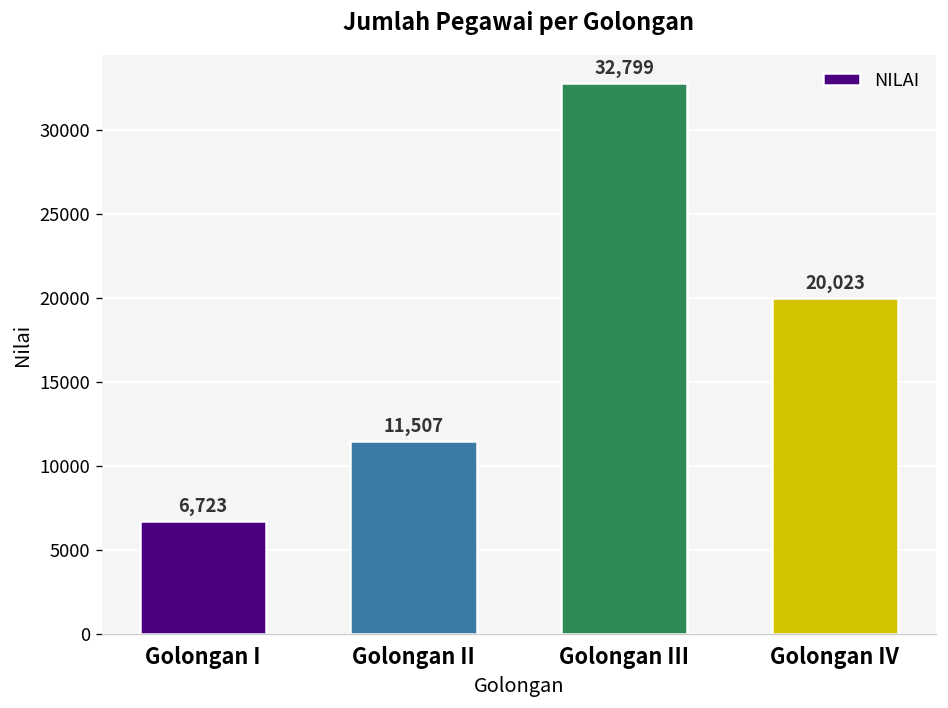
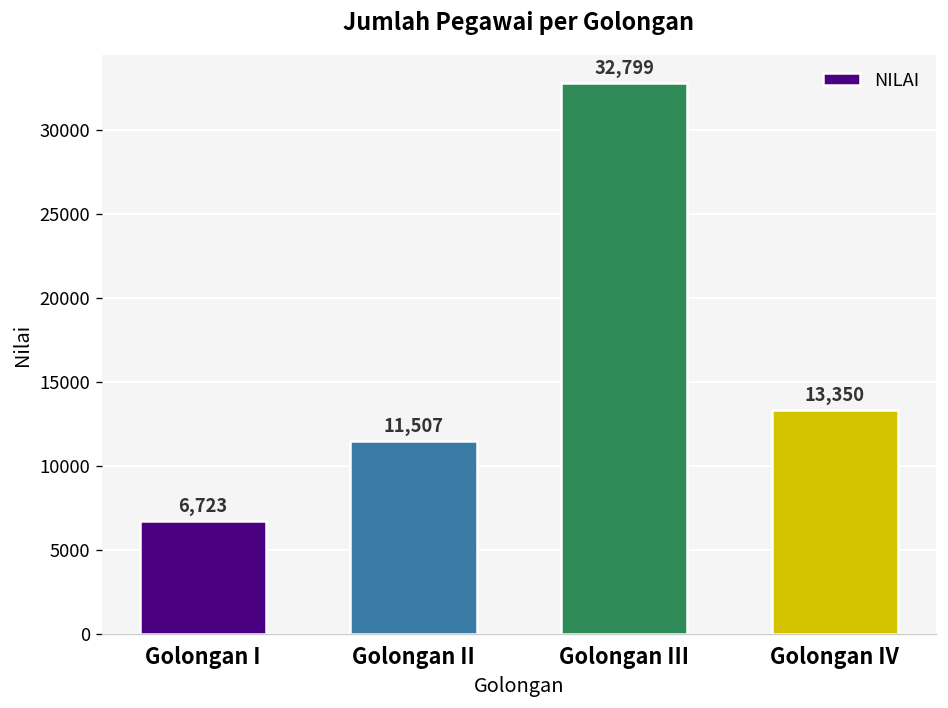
Golongan IV: 20,023 -> 13,350
